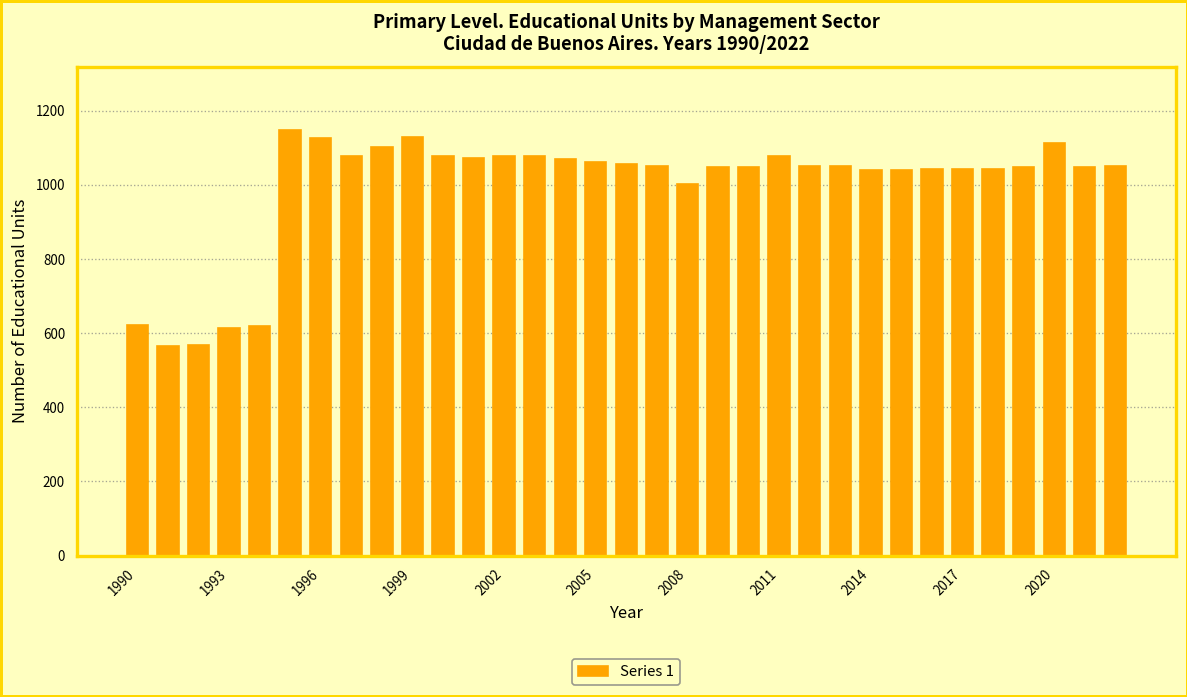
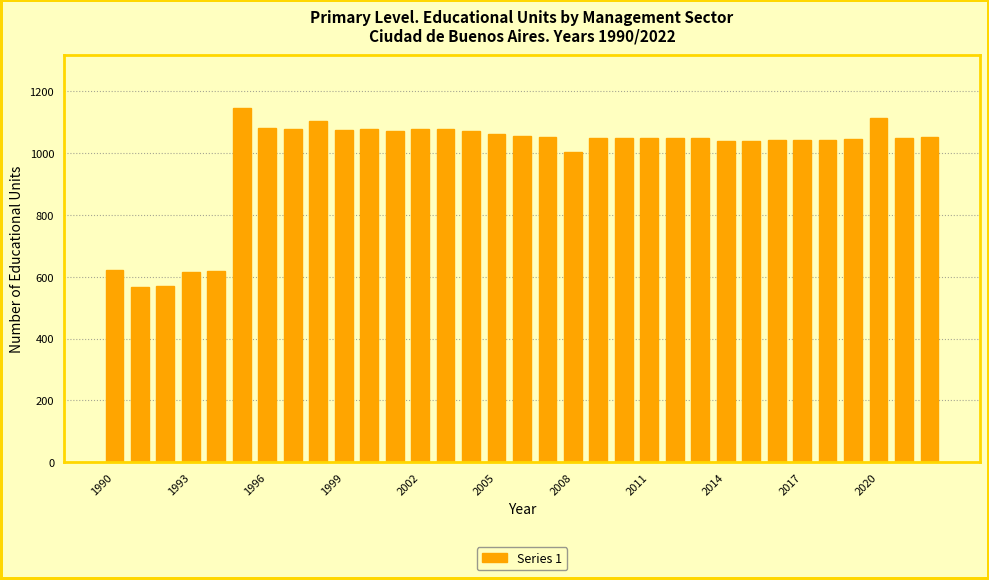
1996: 1130 -> 1080
1999: 1130 -> 1080
2011: 1080 -> 1050
